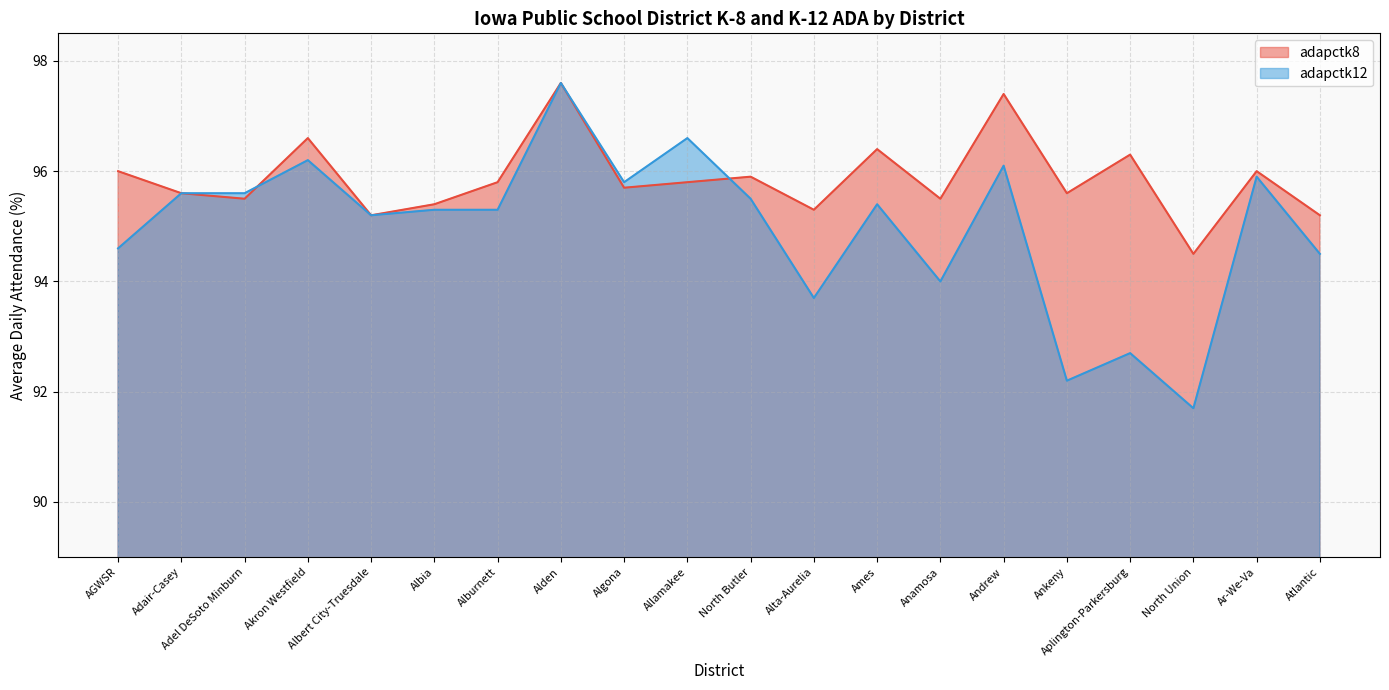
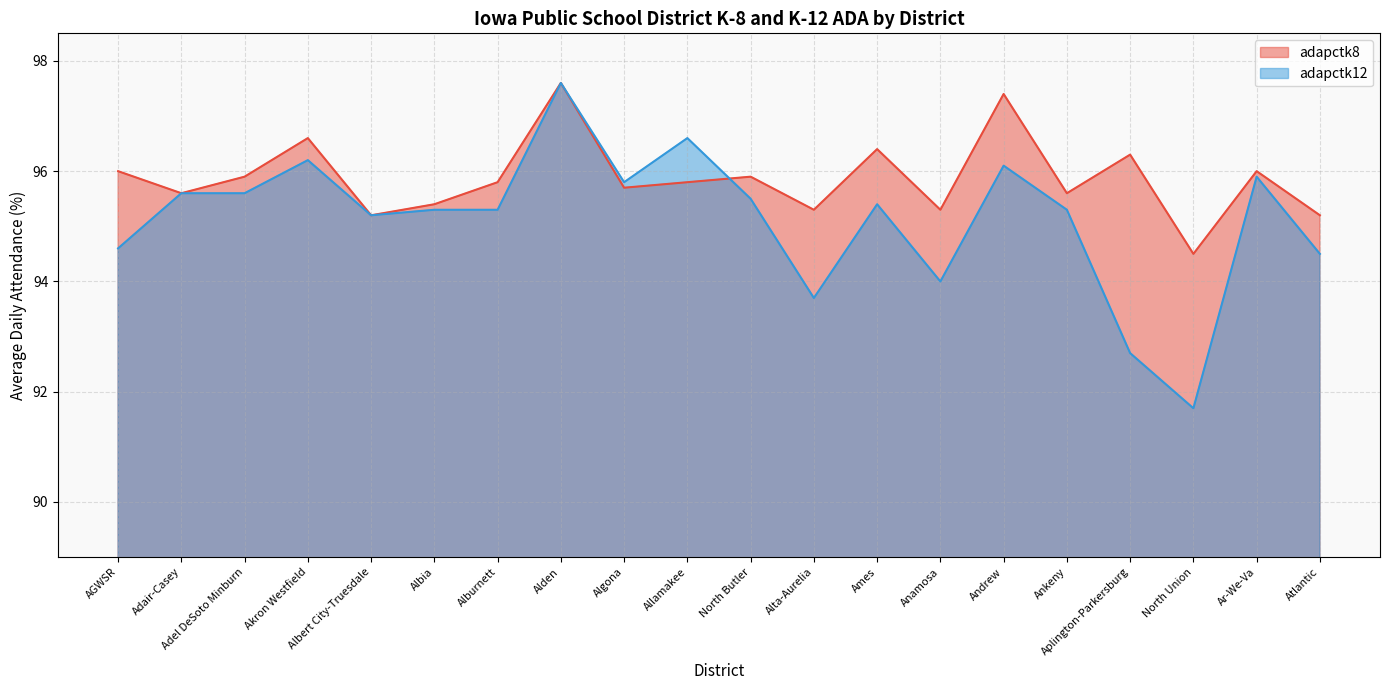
adapctk8, Adel DeSoto Minburn: 95.5 -> 95.9
adapctk8, Anamosa: 95.5 -> 95.3
adapctk12, Ankeny: 92.2 -> 95.3
